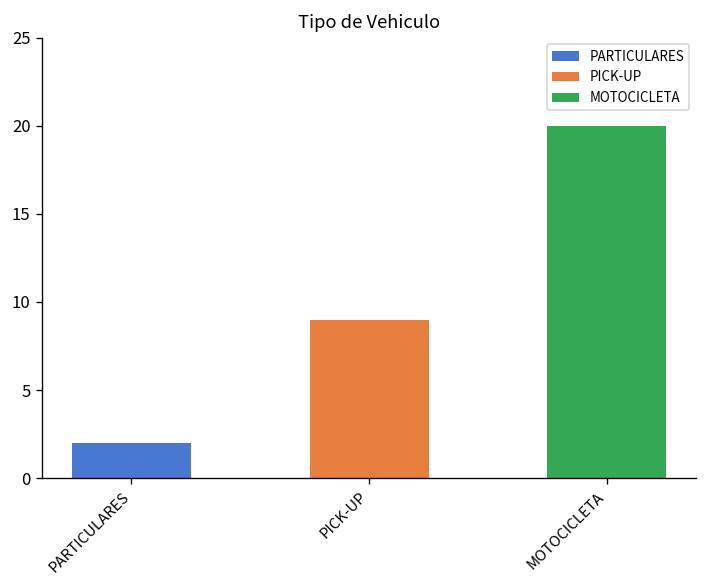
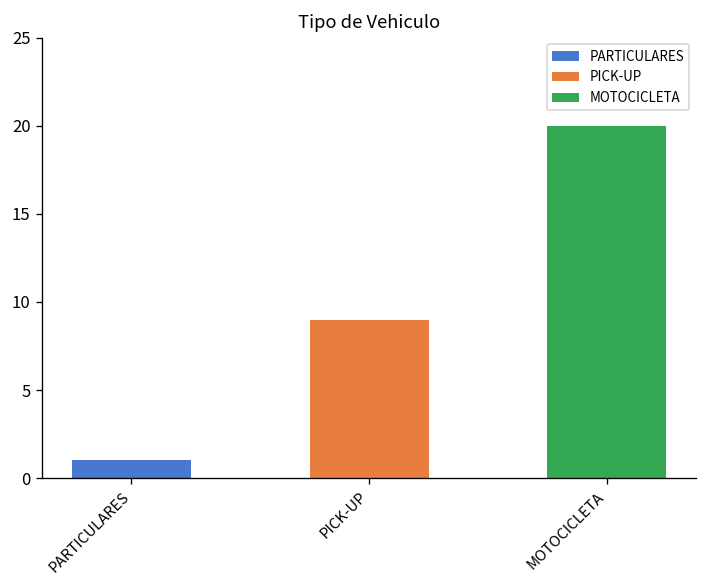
PARTICULARES: 2 -> 1
